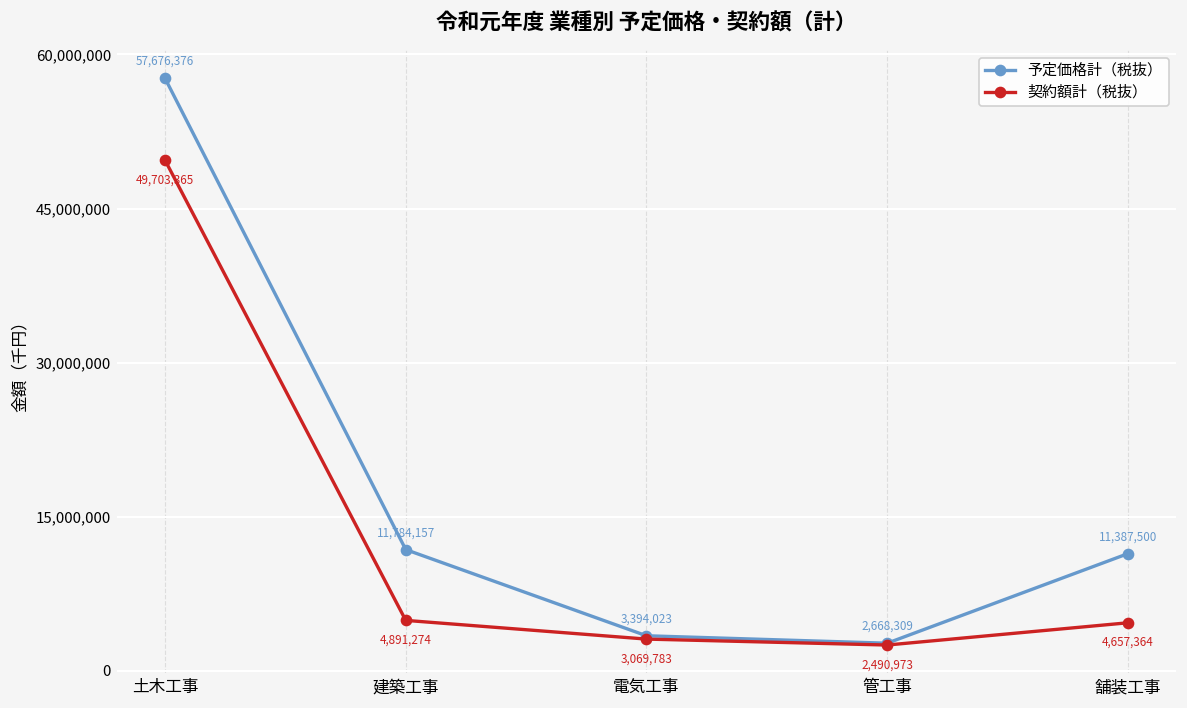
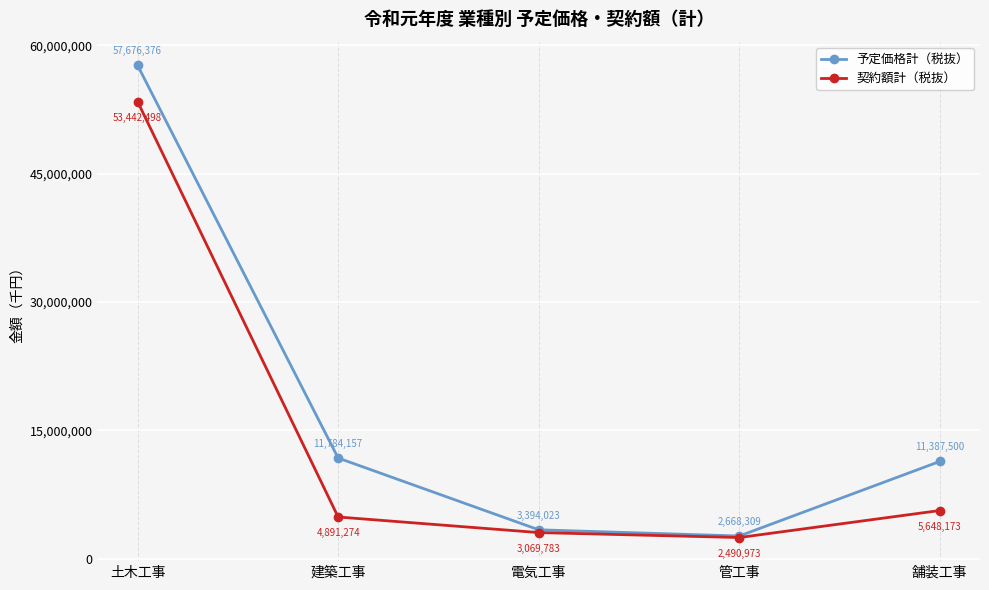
契約額計（税抜）, 土木工事: 49,703,365 -> 53,442,498
契約額計（税抜）, 舗装工事: 4,657,364 -> 5,648,173
